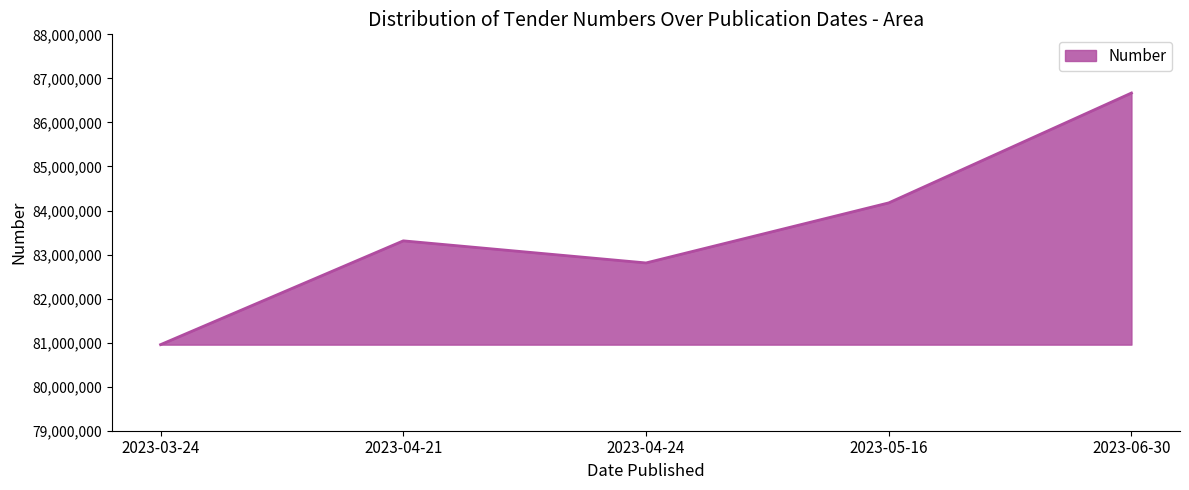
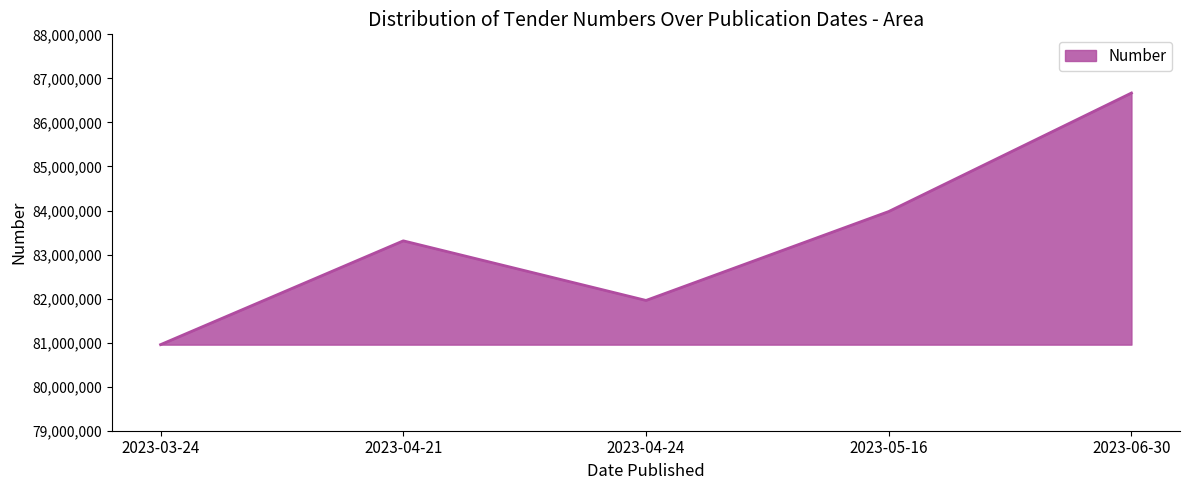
2023-04-24: 82,800,000 -> 82,000,000
2023-05-16: 84,200,000 -> 84,000,000
